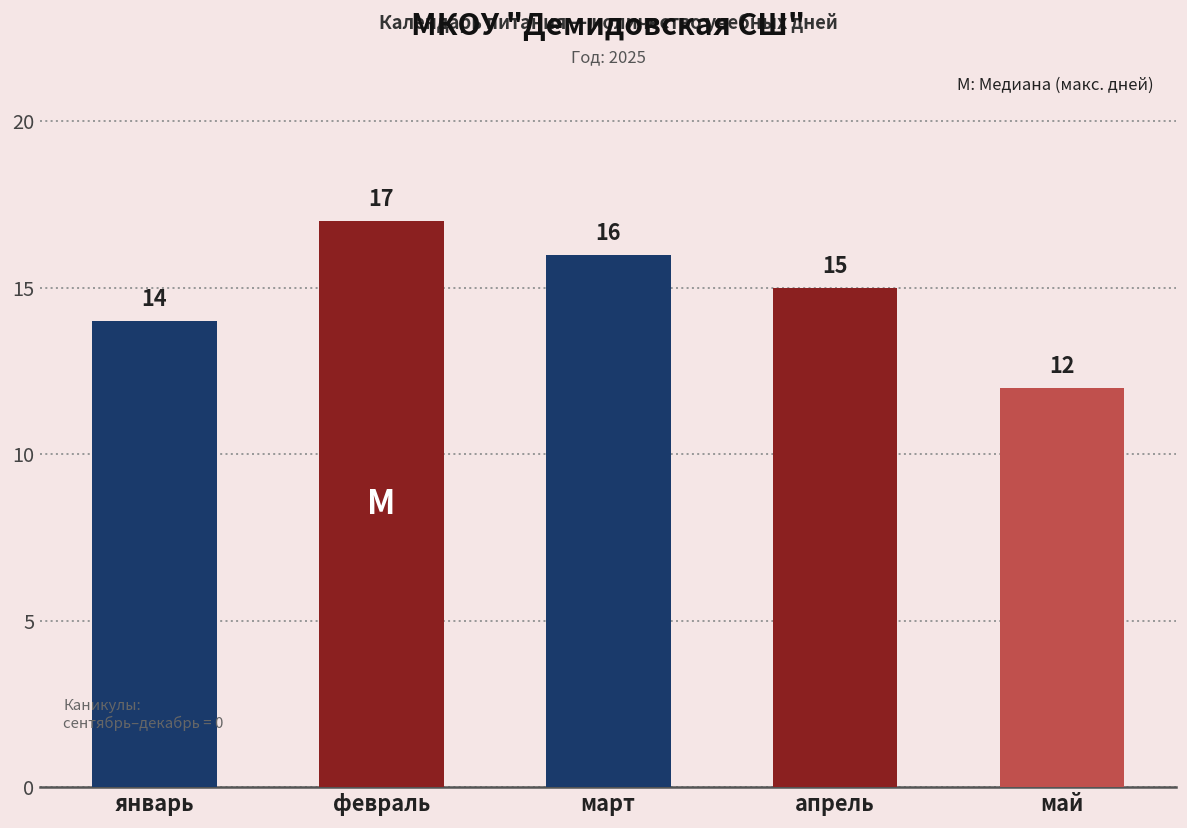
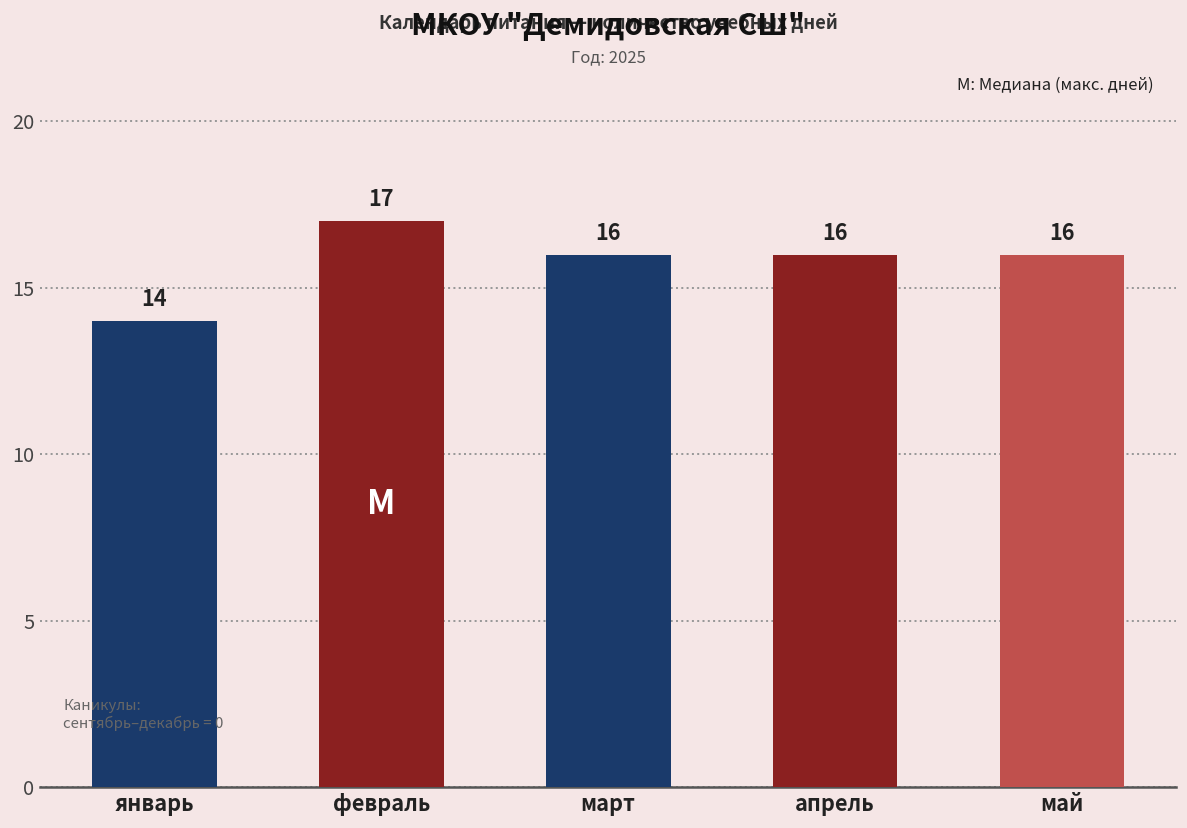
апрель: 15 -> 16
май: 12 -> 16
